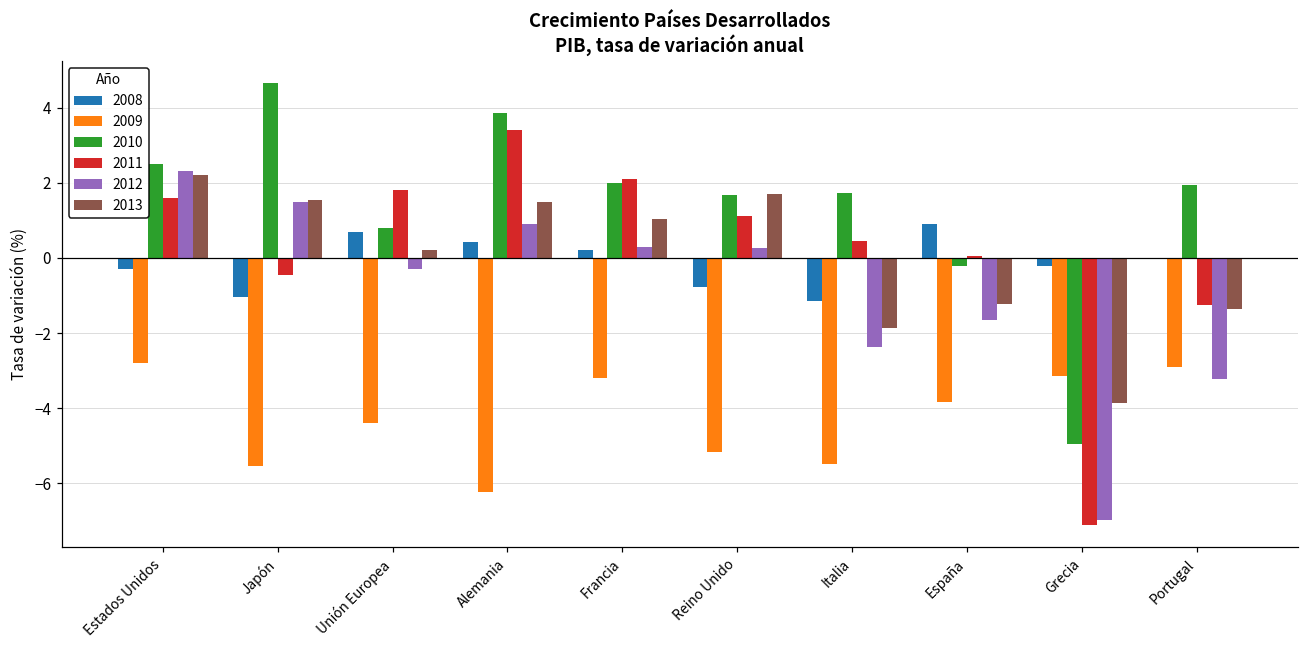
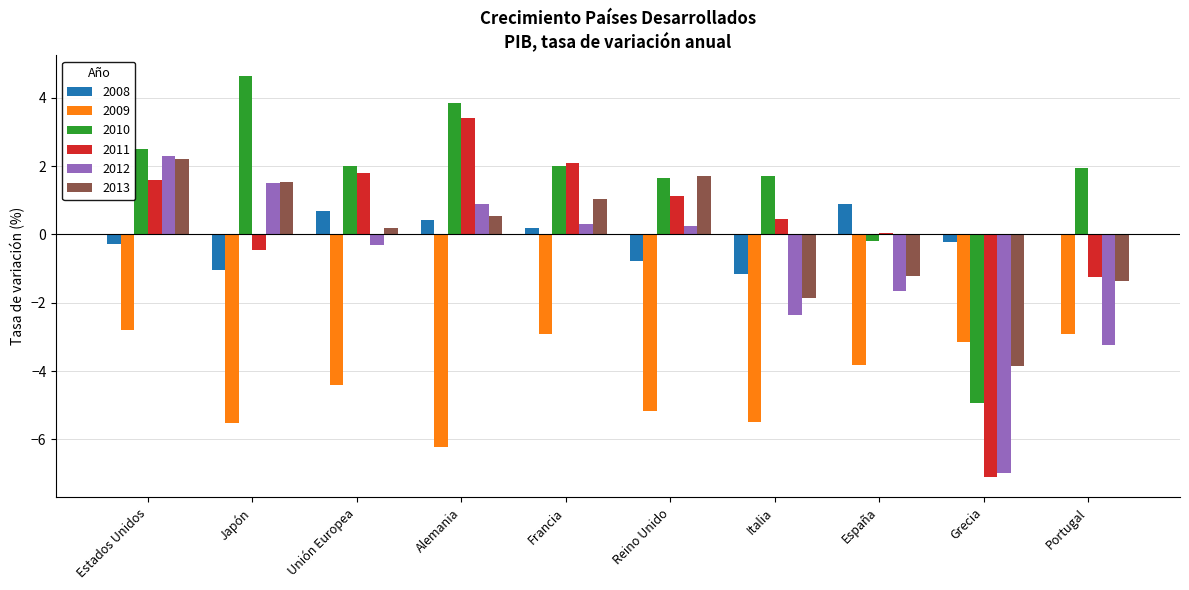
2010, Unión Europea: 0.8 -> 2.0
2013, Alemania: 1.5 -> 0.5
2009, Francia: -3.2 -> -2.9
